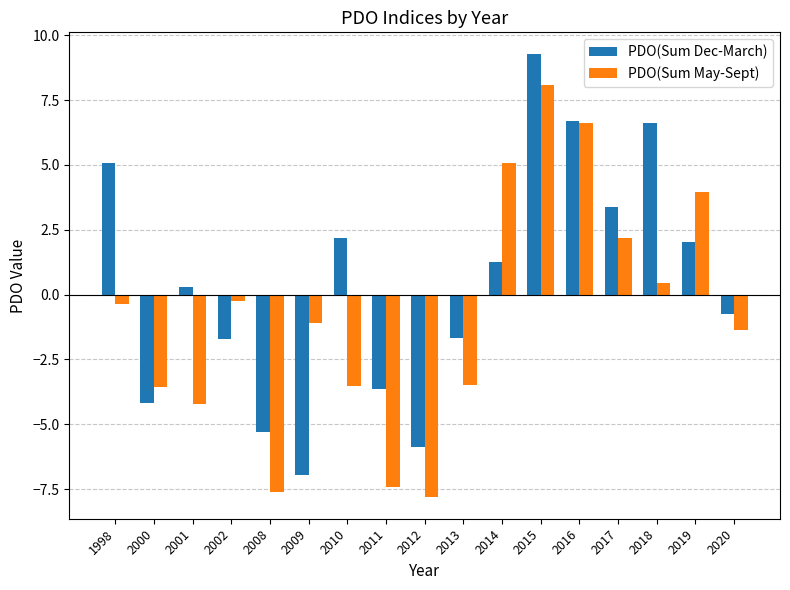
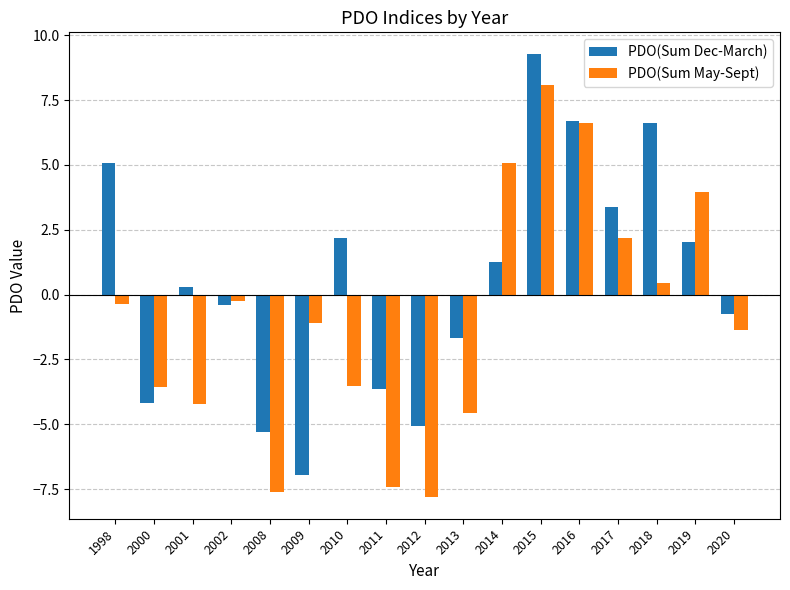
PDO(Sum Dec-March), 2002: -1.7 -> -0.4
PDO(Sum Dec-March), 2012: -5.9 -> -5.1
PDO(Sum May-Sept), 2013: -3.5 -> -4.6
